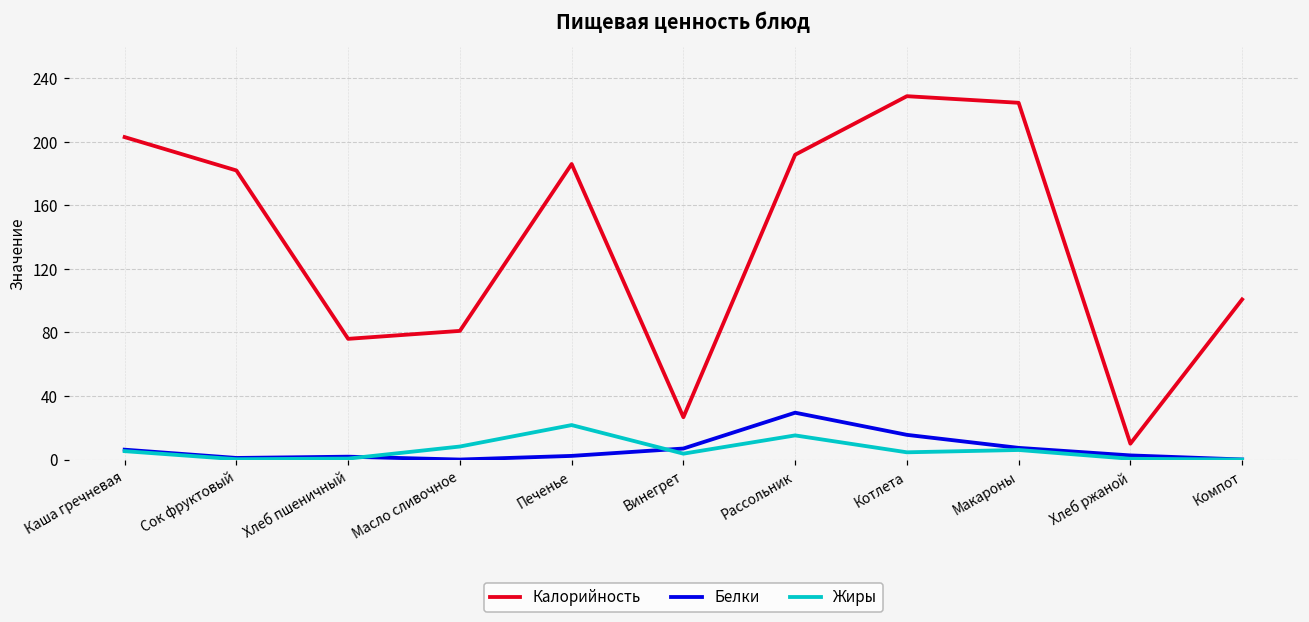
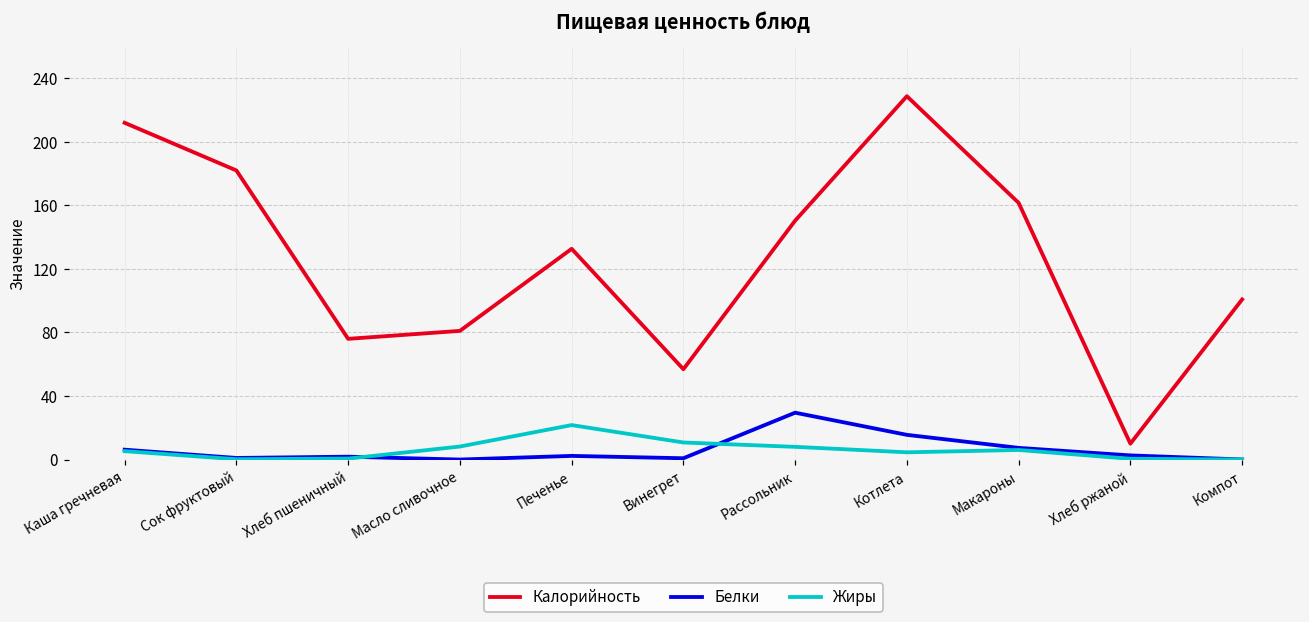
Калорийность, Каша гречневая: 203 -> 212
Калорийность, Печенье: 186 -> 133
Калорийность, Винегрет: 27 -> 57
Белки, Винегрет: 7 -> 1
Жиры, Винегрет: 4 -> 11
Калорийность, Рассольник: 192 -> 150
Жиры, Рассольник: 15 -> 8
Калорийность, Макароны: 225 -> 162
